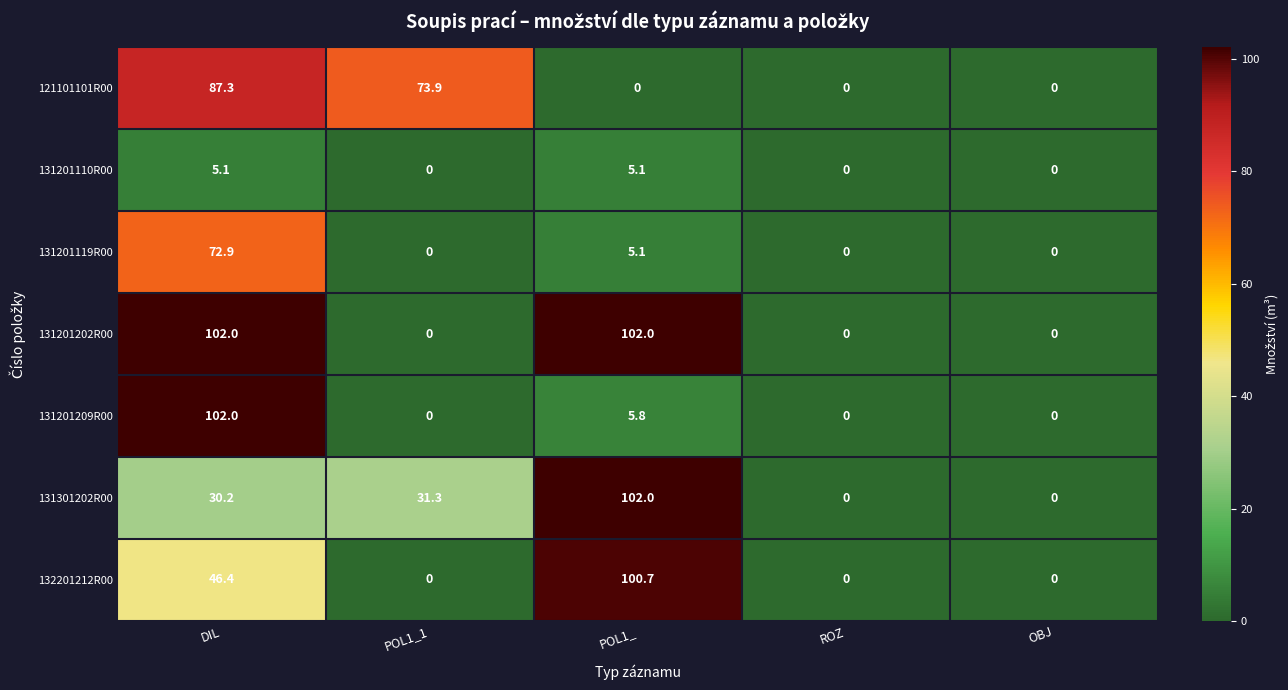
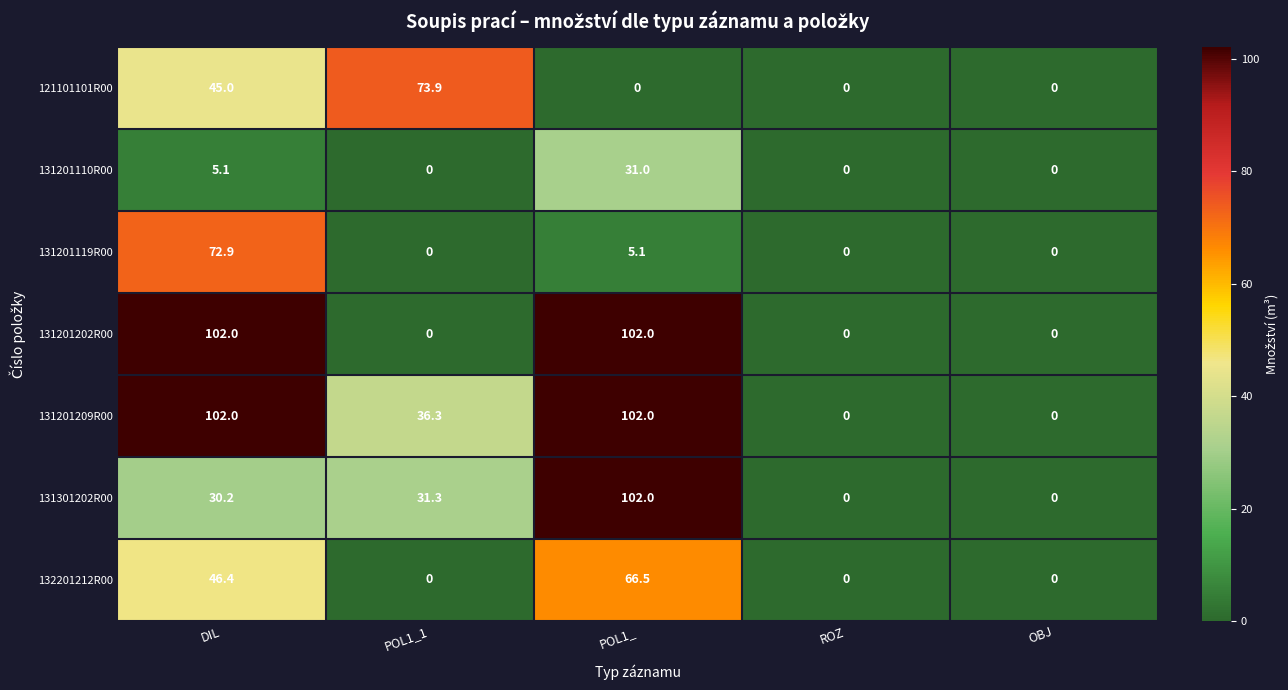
121101101R00, DIL: 87.3 -> 45.0
131201110R00, POL1_: 5.1 -> 31.0
131201209R00, POL1_1: 0 -> 36.3
131201209R00, POL1_: 5.8 -> 102.0
132201212R00, POL1_: 100.7 -> 66.5
